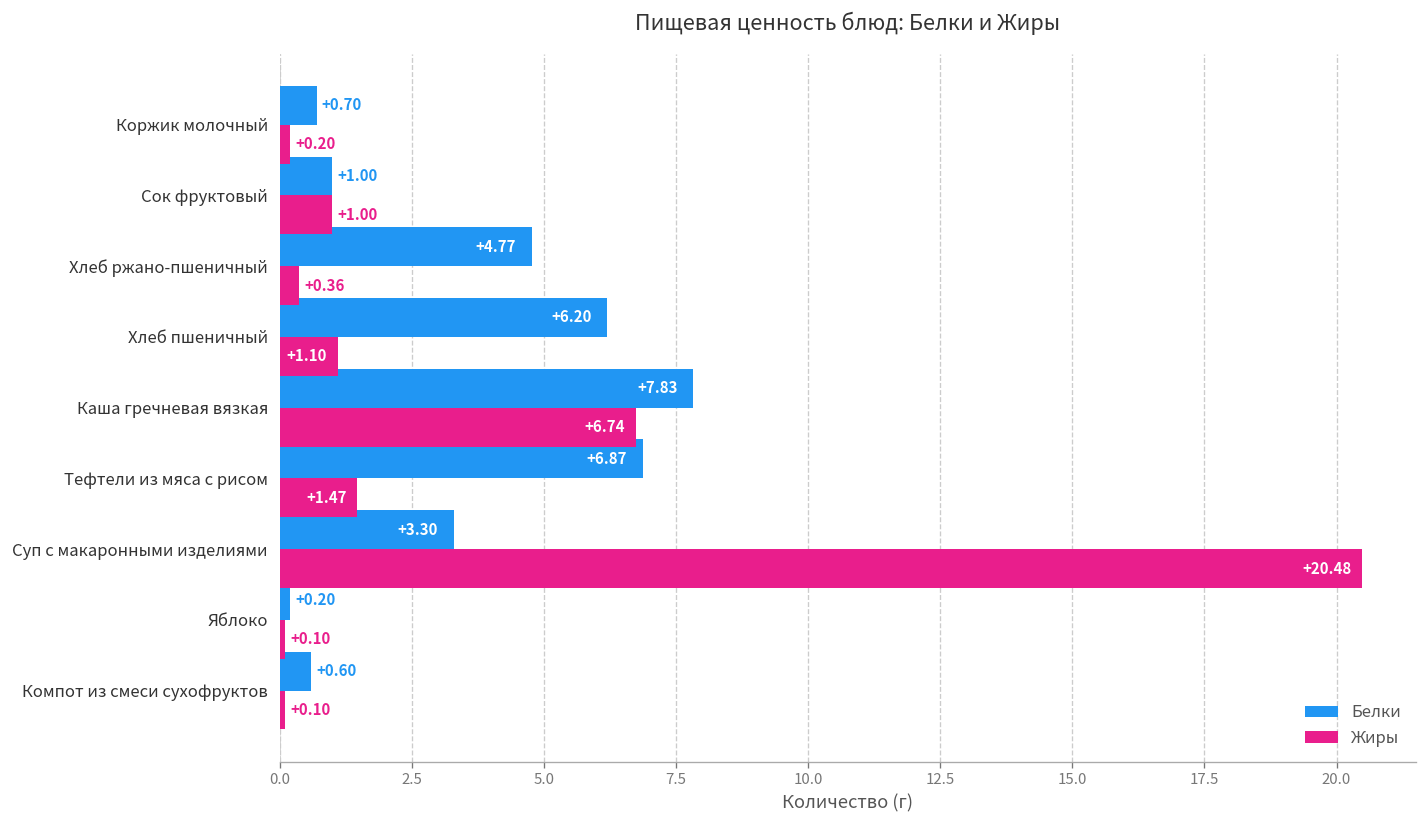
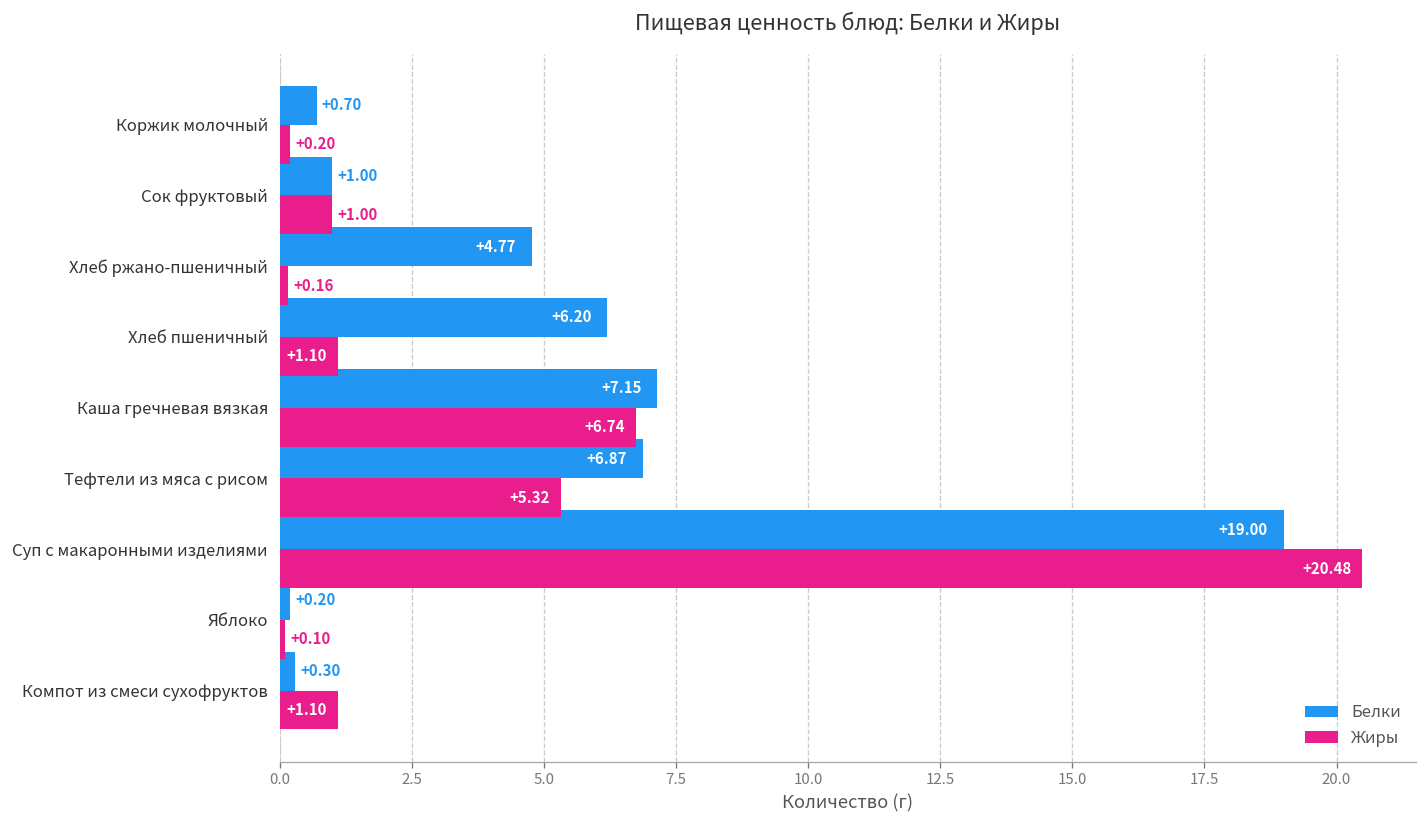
Жиры, Хлеб ржано-пшеничный: +0.36 -> +0.16
Белки, Каша гречневая вязкая: +7.83 -> +7.15
Жиры, Тефтели из мяса с рисом: +1.47 -> +5.32
Белки, Суп с макаронными изделиями: +3.30 -> +19.00
Белки, Компот из смеси сухофруктов: +0.60 -> +0.30
Жиры, Компот из смеси сухофруктов: +0.10 -> +1.10
